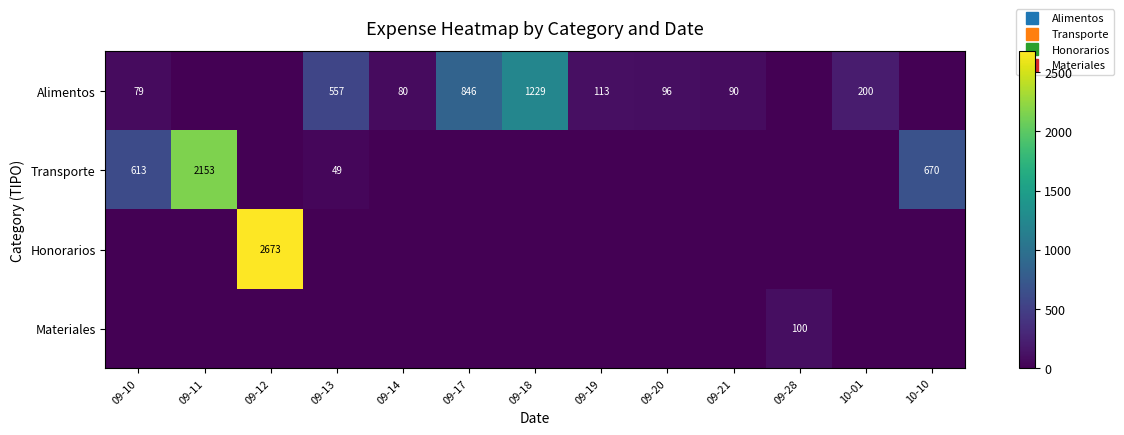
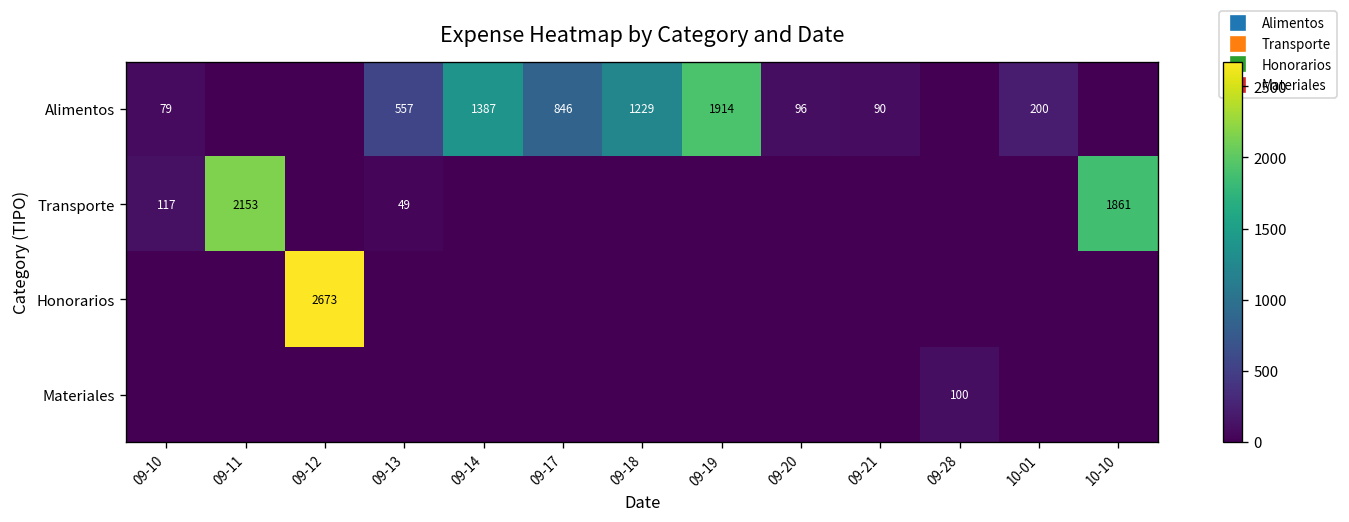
Alimentos, 09-14: 80 -> 1387
Alimentos, 09-19: 113 -> 1914
Transporte, 09-10: 613 -> 117
Transporte, 10-10: 670 -> 1861
